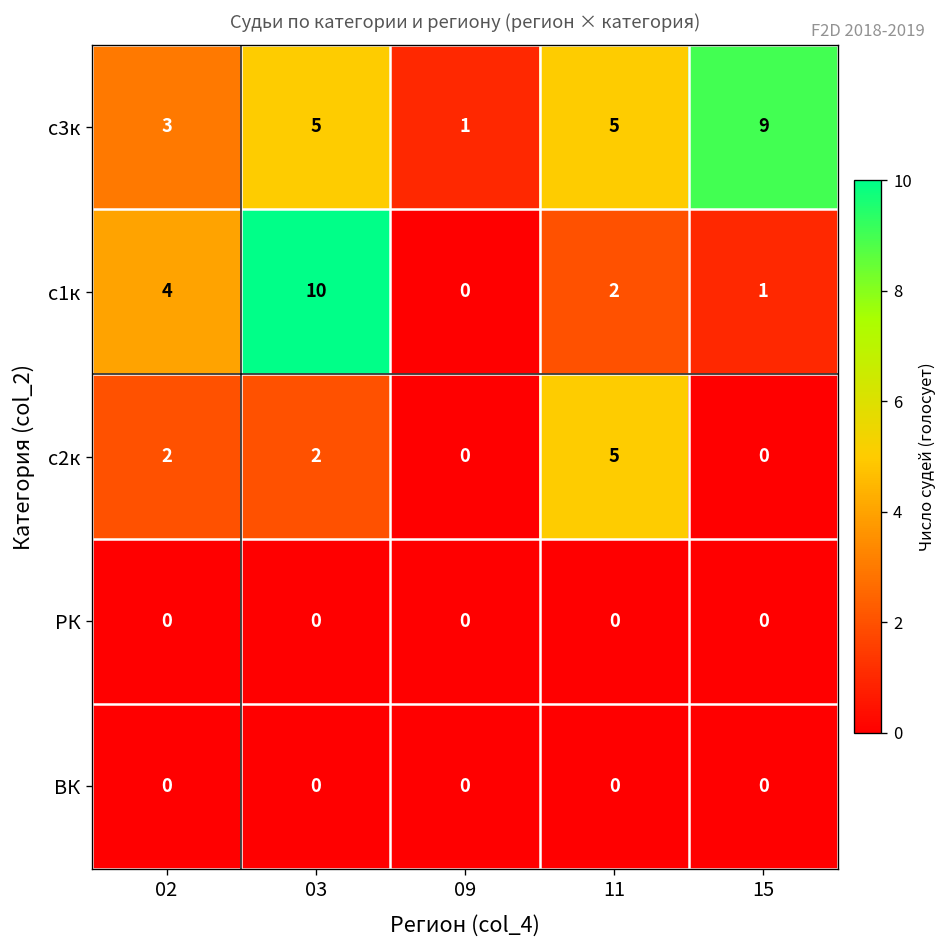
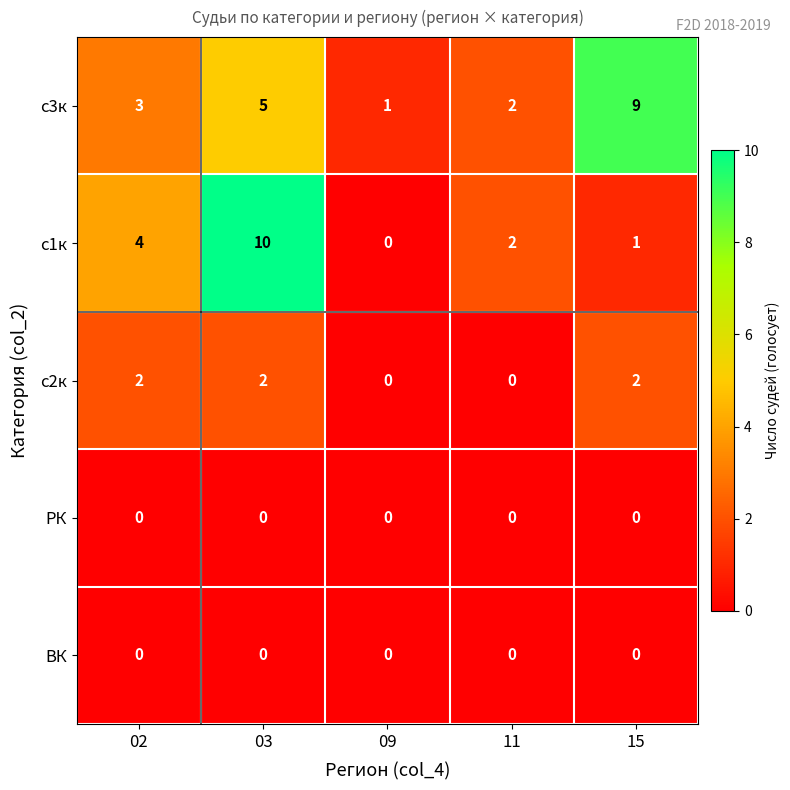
с3к, 11: 5 -> 2
с2к, 11: 5 -> 0
с2к, 15: 0 -> 2
